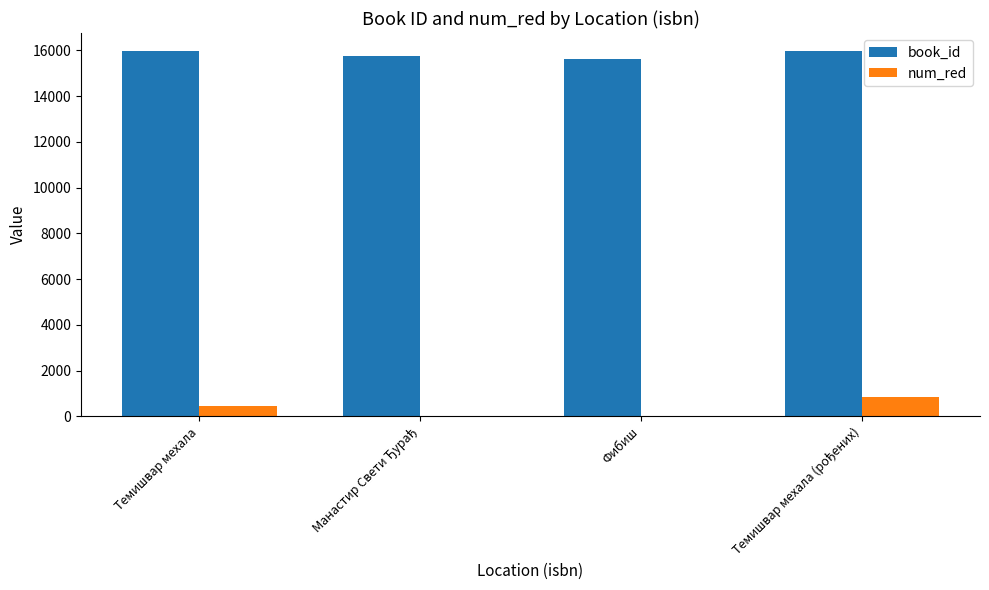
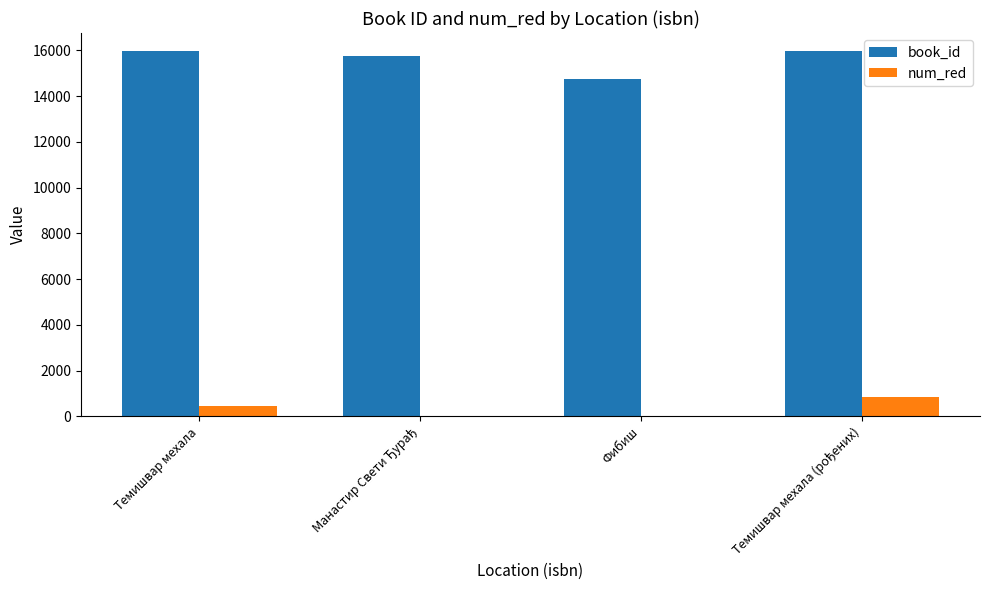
book_id, Фибиш: 15600 -> 14800
